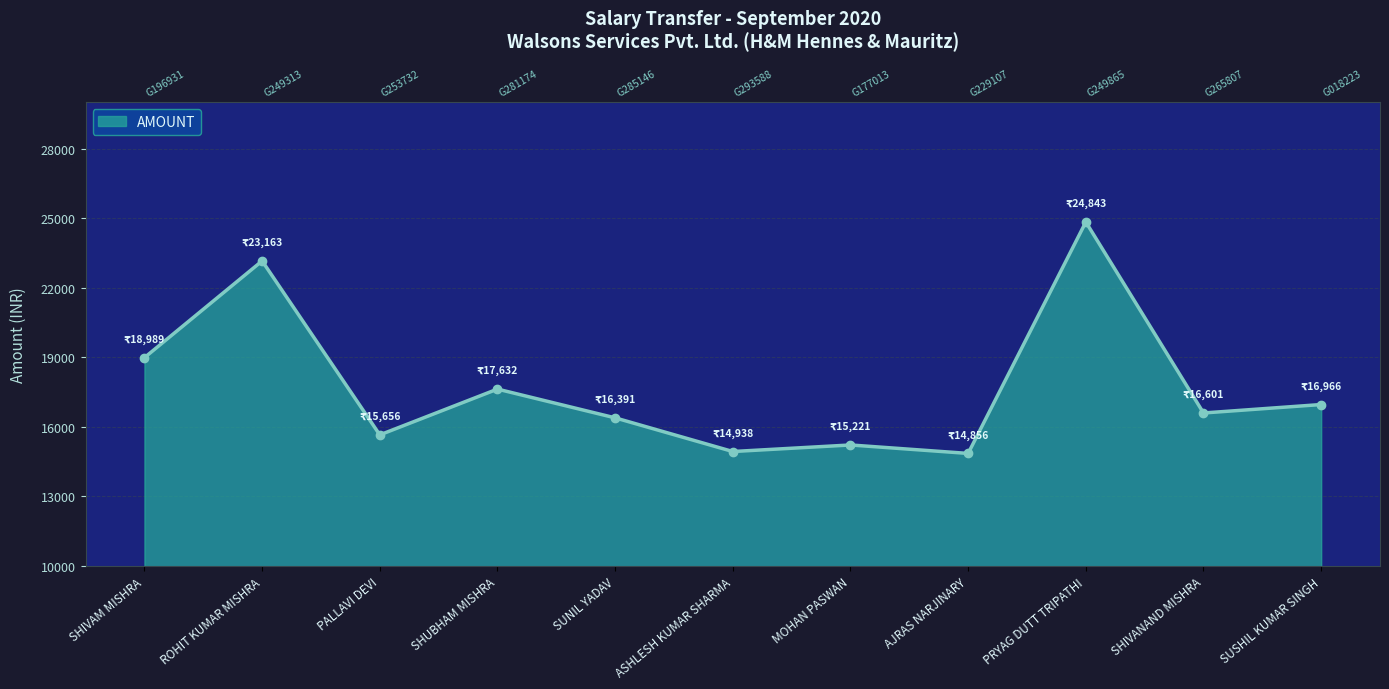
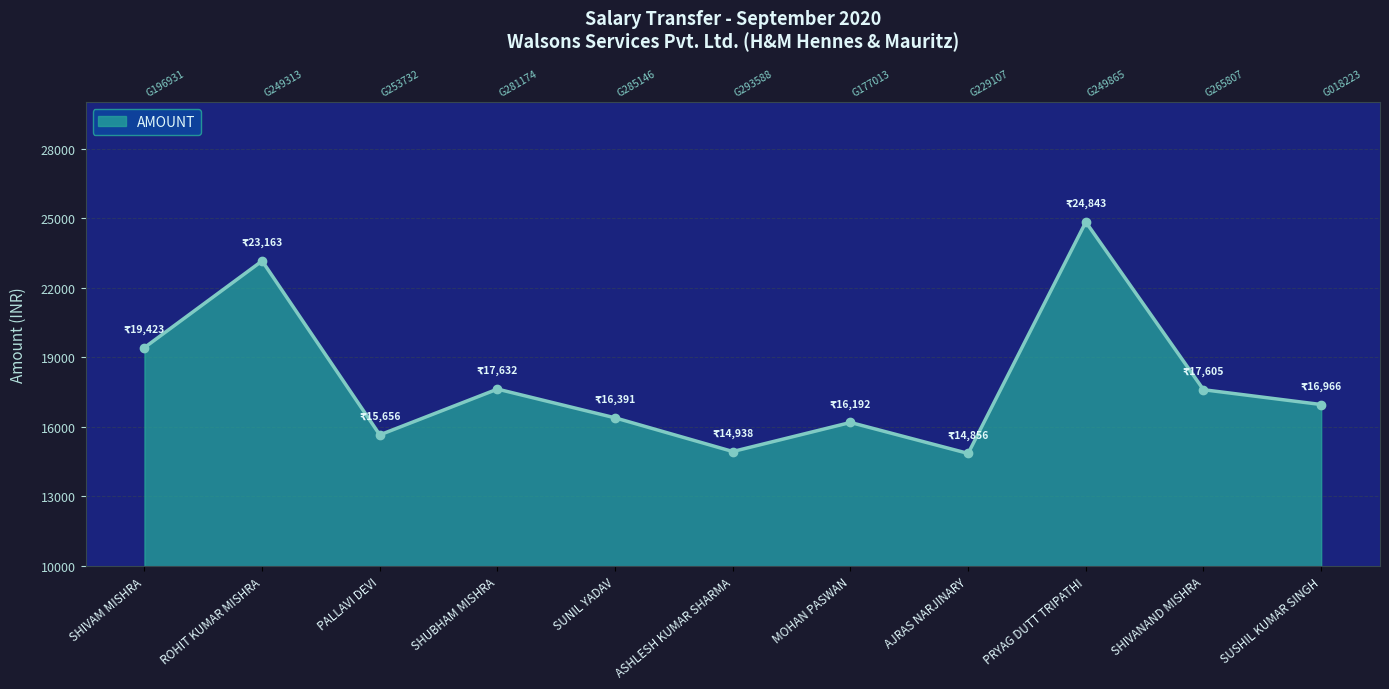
SHIVAM MISHRA: 18,989 -> 19,423
MOHAN PASWAN: 15,221 -> 16,192
SHIVANAND MISHRA: 16,601 -> 17,605
